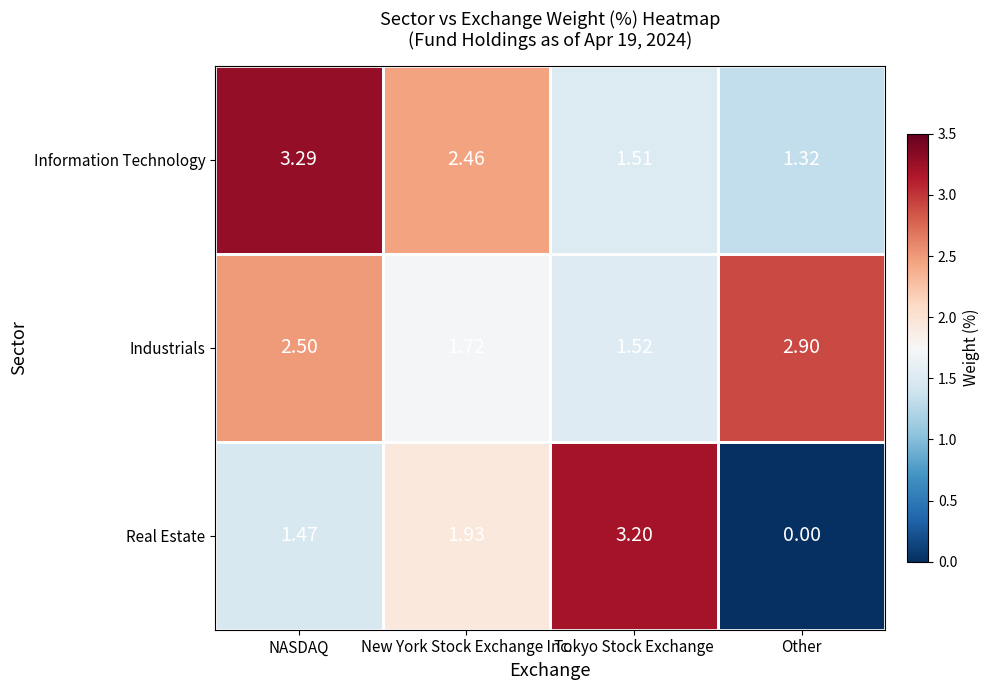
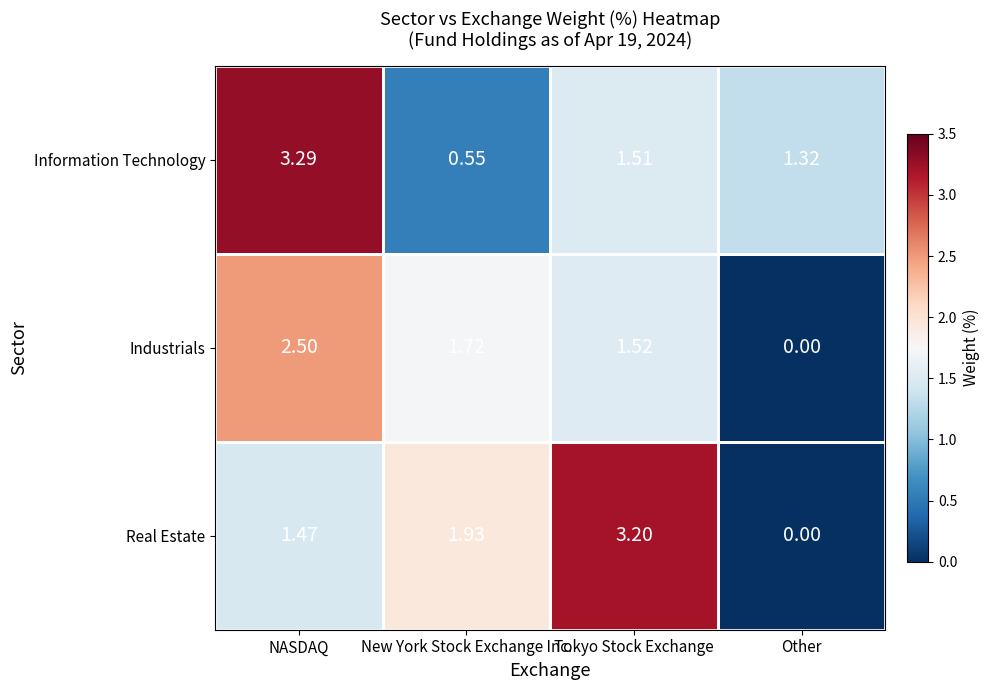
Information Technology, New York Stock Exchange Inc.: 2.46 -> 0.55
Industrials, Other: 2.90 -> 0.00
